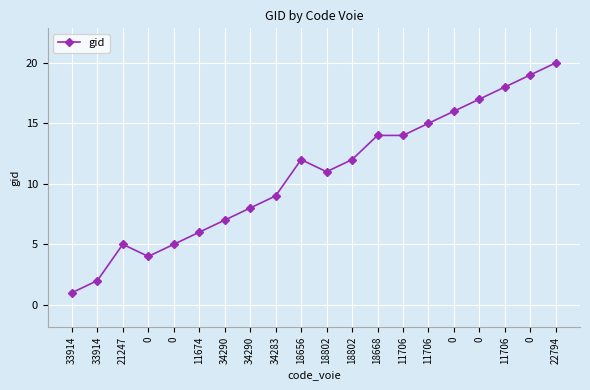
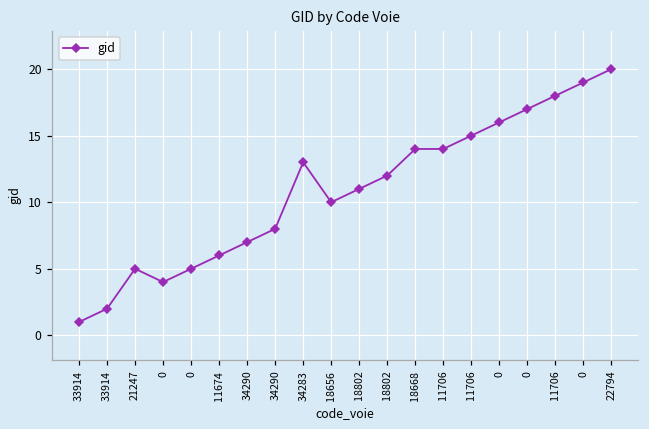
34283: 9 -> 13
18656: 12 -> 10
